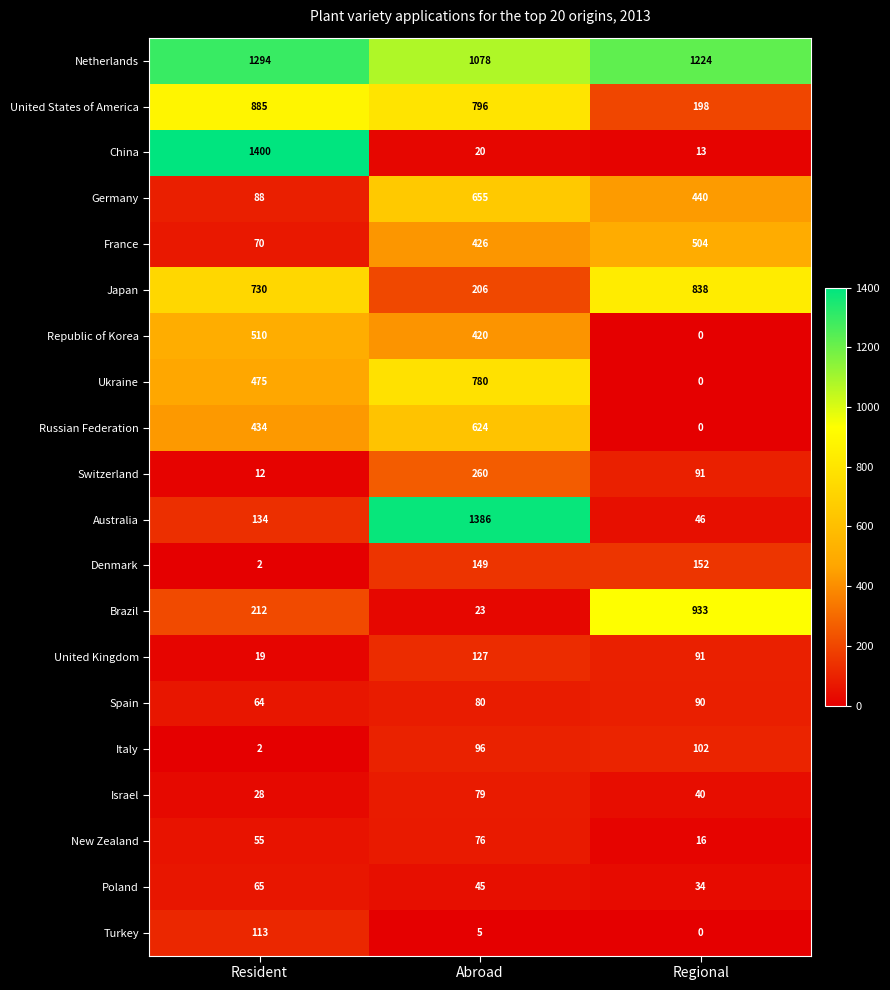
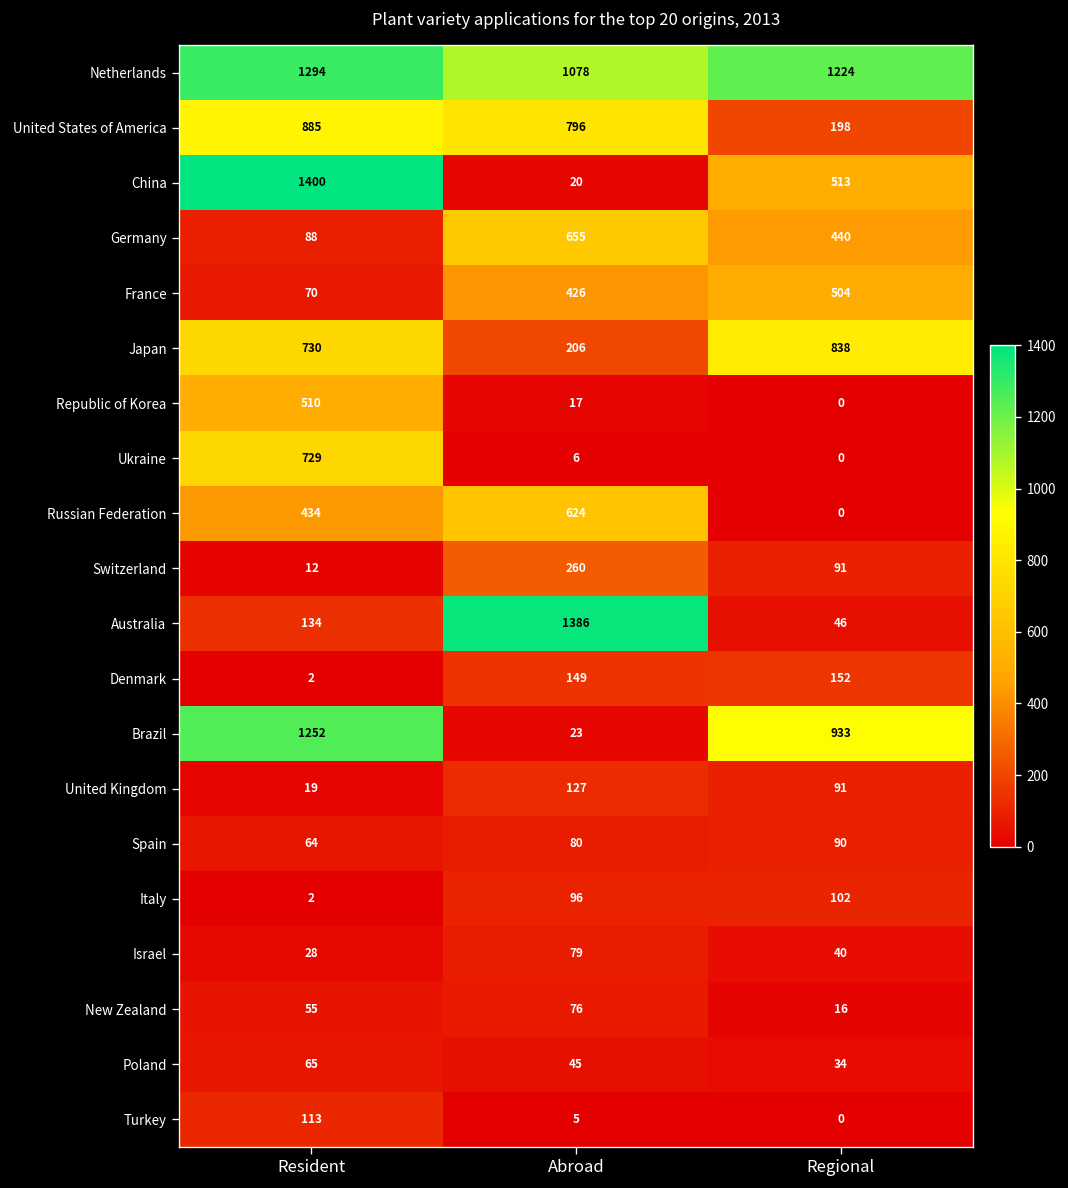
China, Regional: 13 -> 513
Republic of Korea, Abroad: 420 -> 17
Ukraine, Resident: 475 -> 729
Ukraine, Abroad: 780 -> 6
Brazil, Resident: 212 -> 1252
